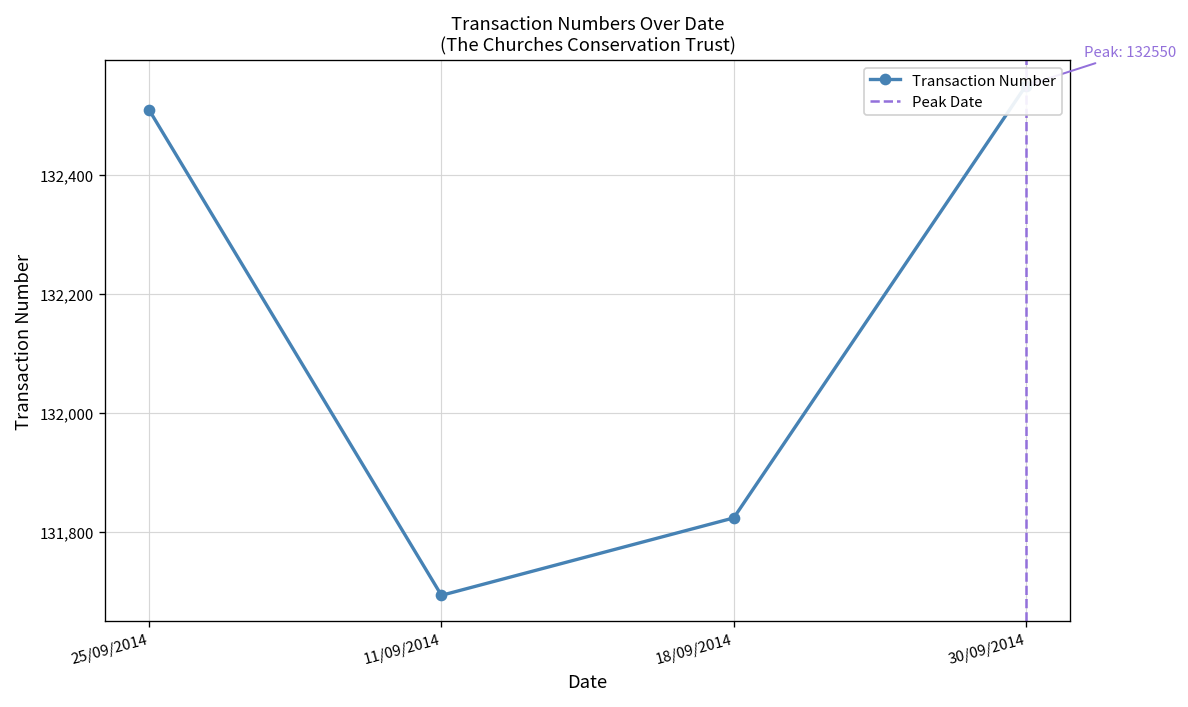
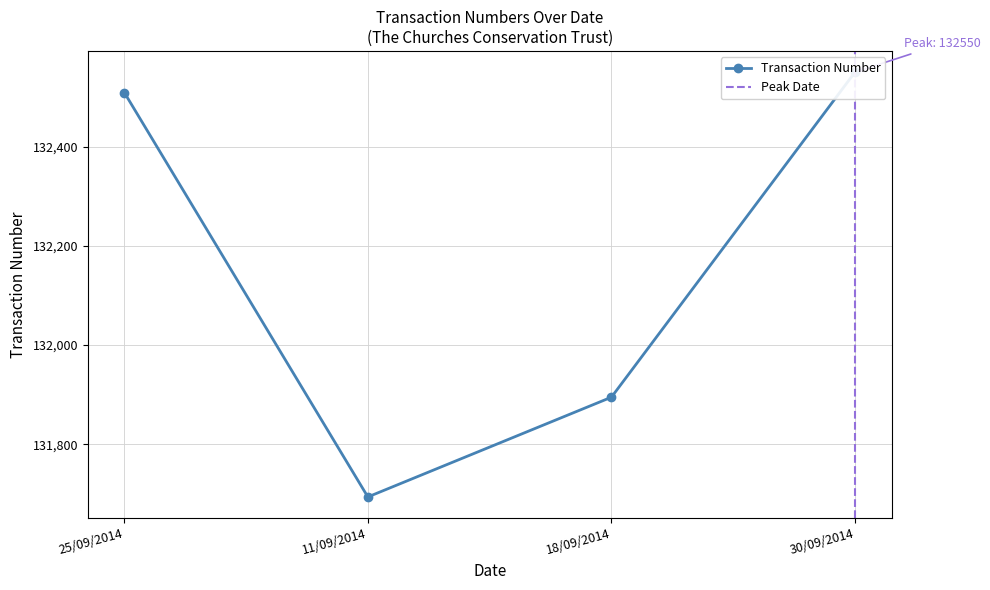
18/09/2014: 131,820 -> 131,900
